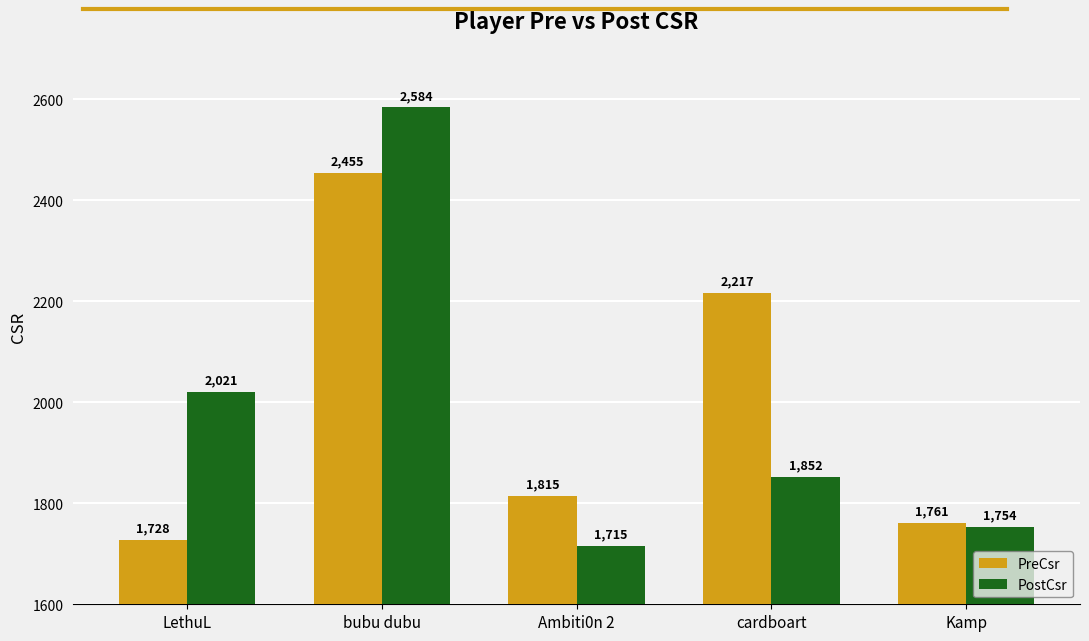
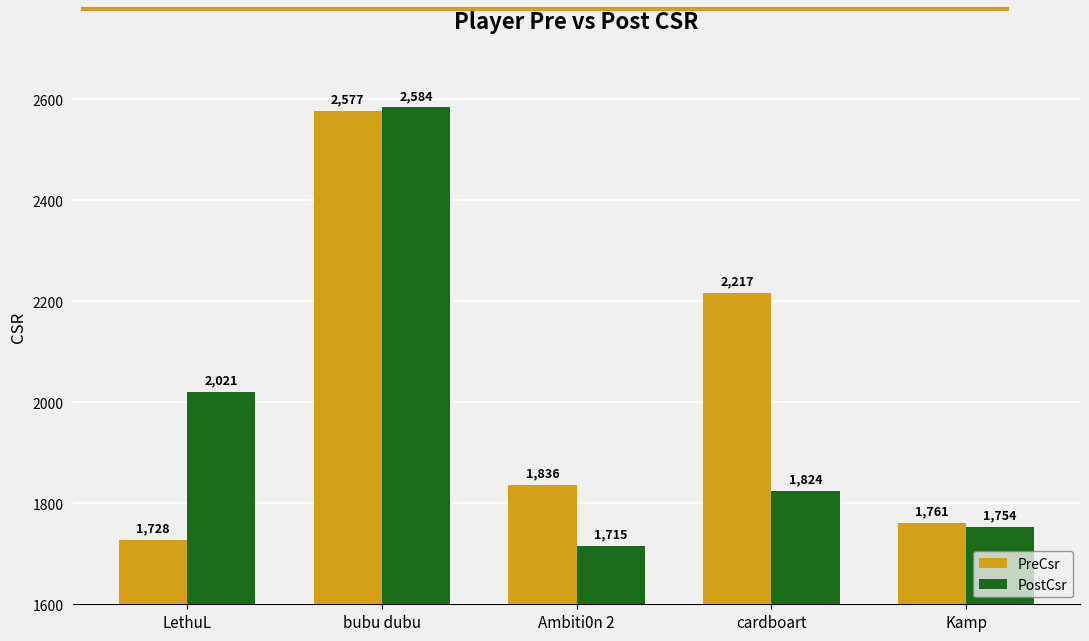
PreCsr, bubu dubu: 2,455 -> 2,577
PreCsr, Ambiti0n 2: 1,815 -> 1,836
PostCsr, cardboart: 1,852 -> 1,824
